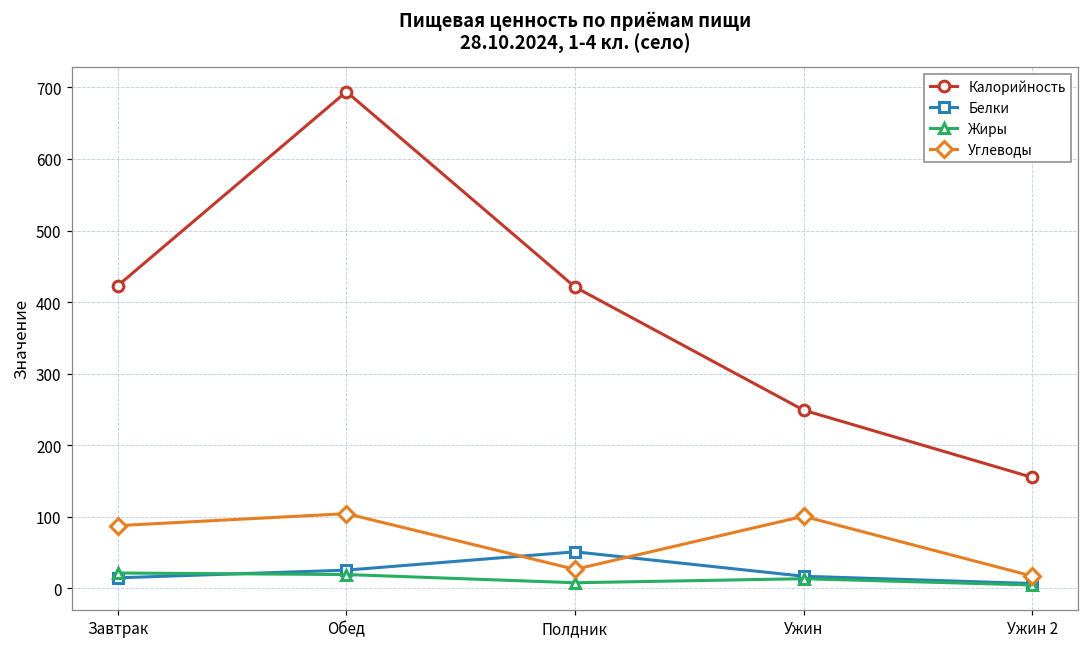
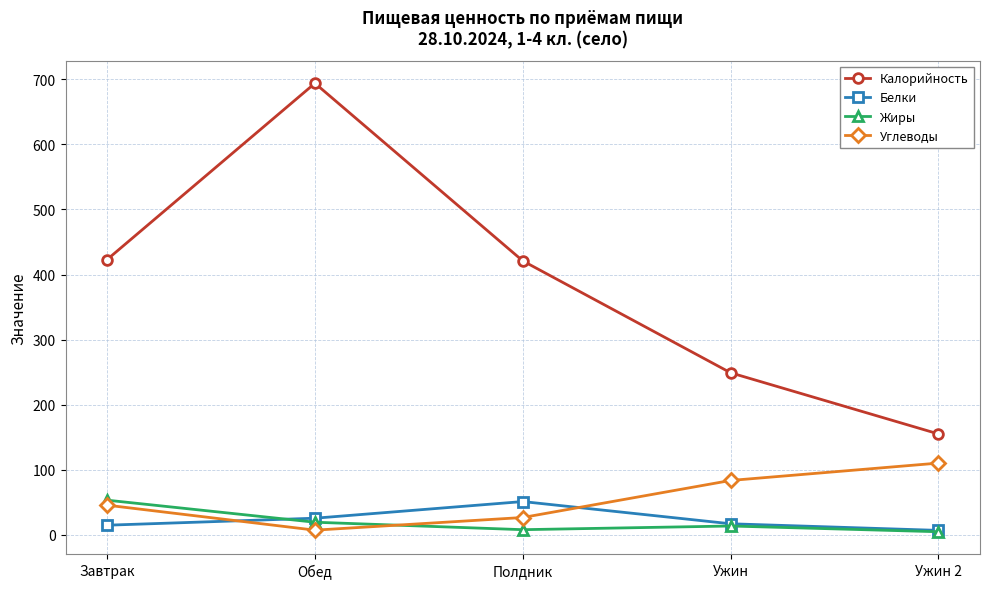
Жиры, Завтрак: 20 -> 50
Углеводы, Завтрак: 90 -> 50
Углеводы, Обед: 100 -> 10
Углеводы, Ужин: 100 -> 80
Углеводы, Ужин 2: 20 -> 110
